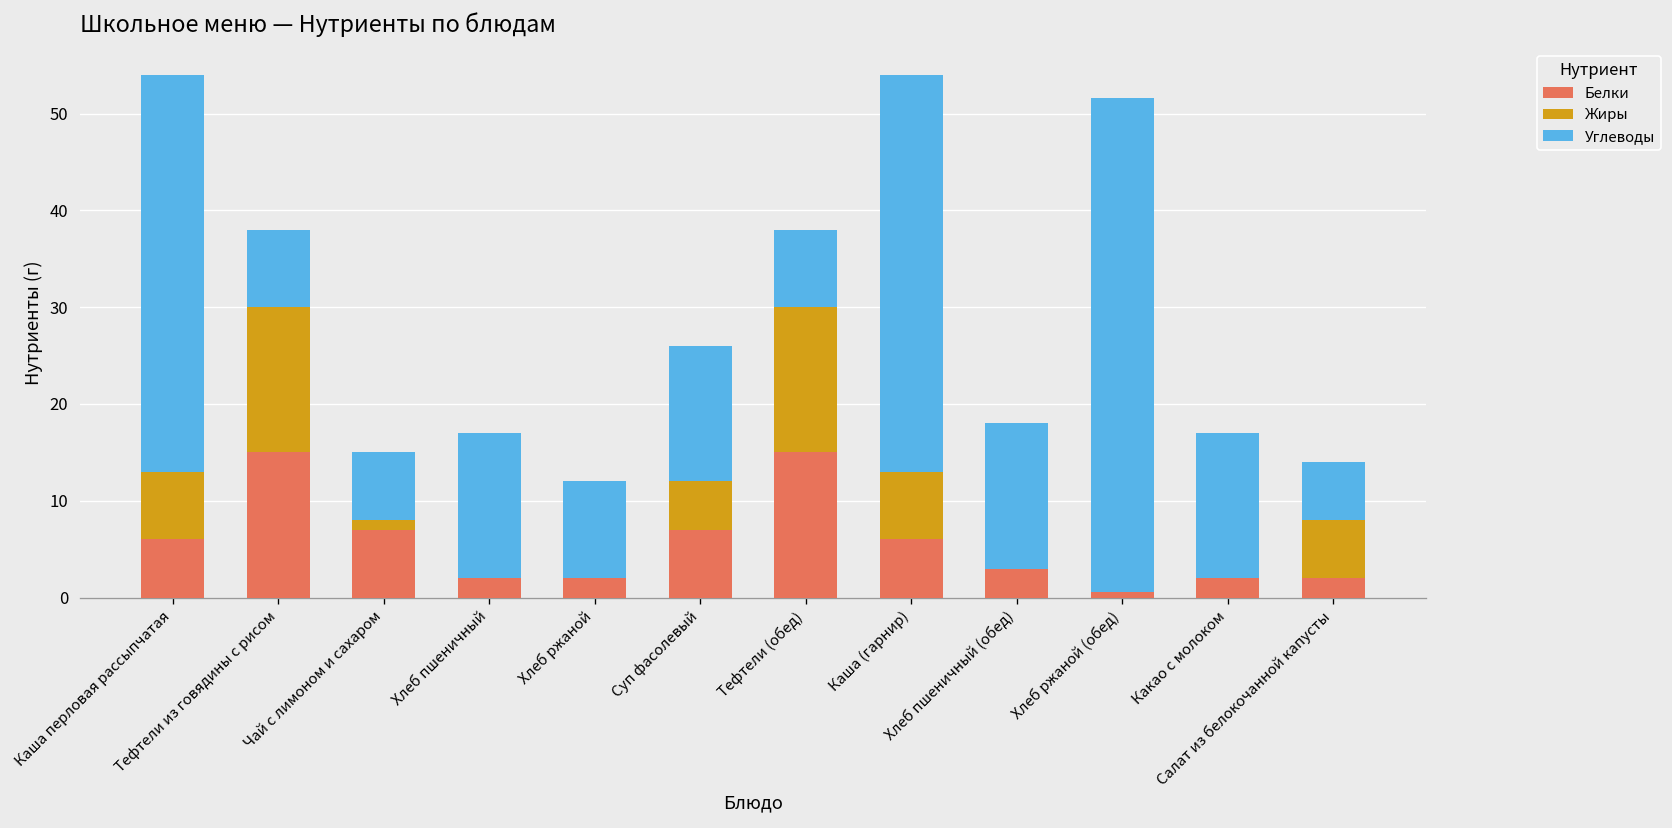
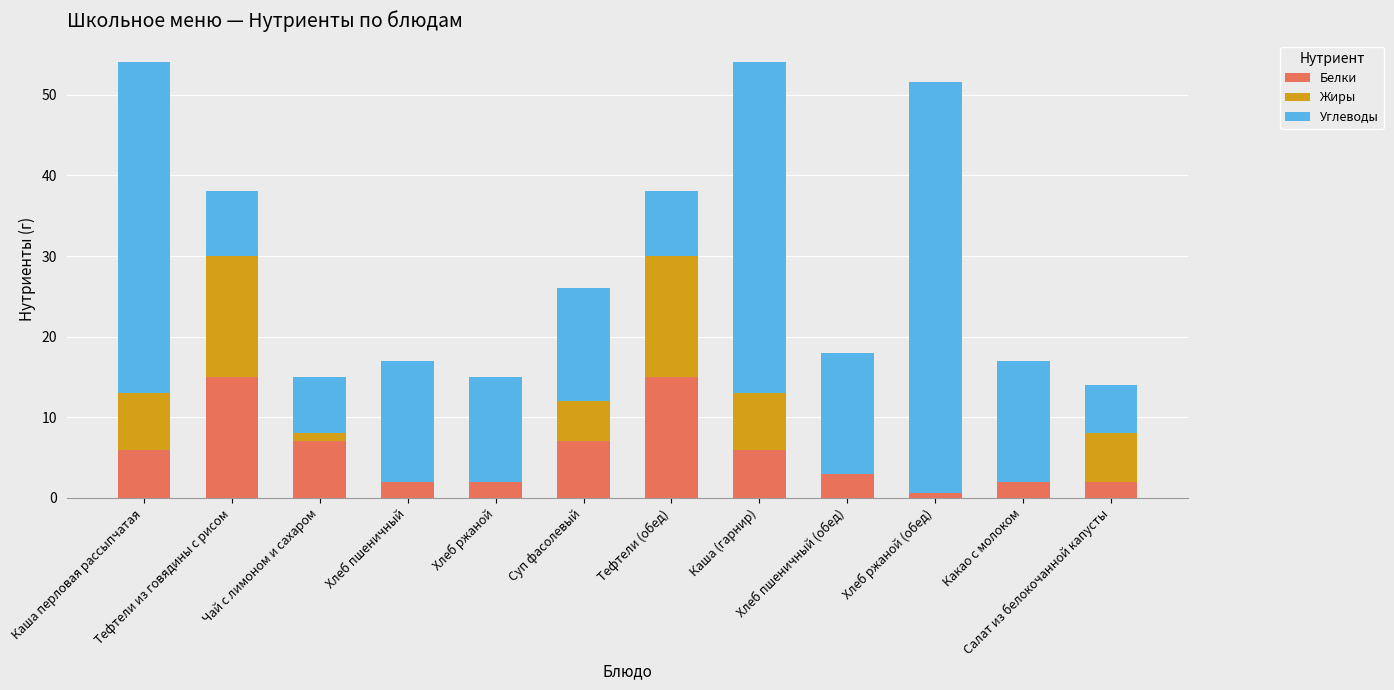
Углеводы, Хлеб ржаной: 10 -> 13
